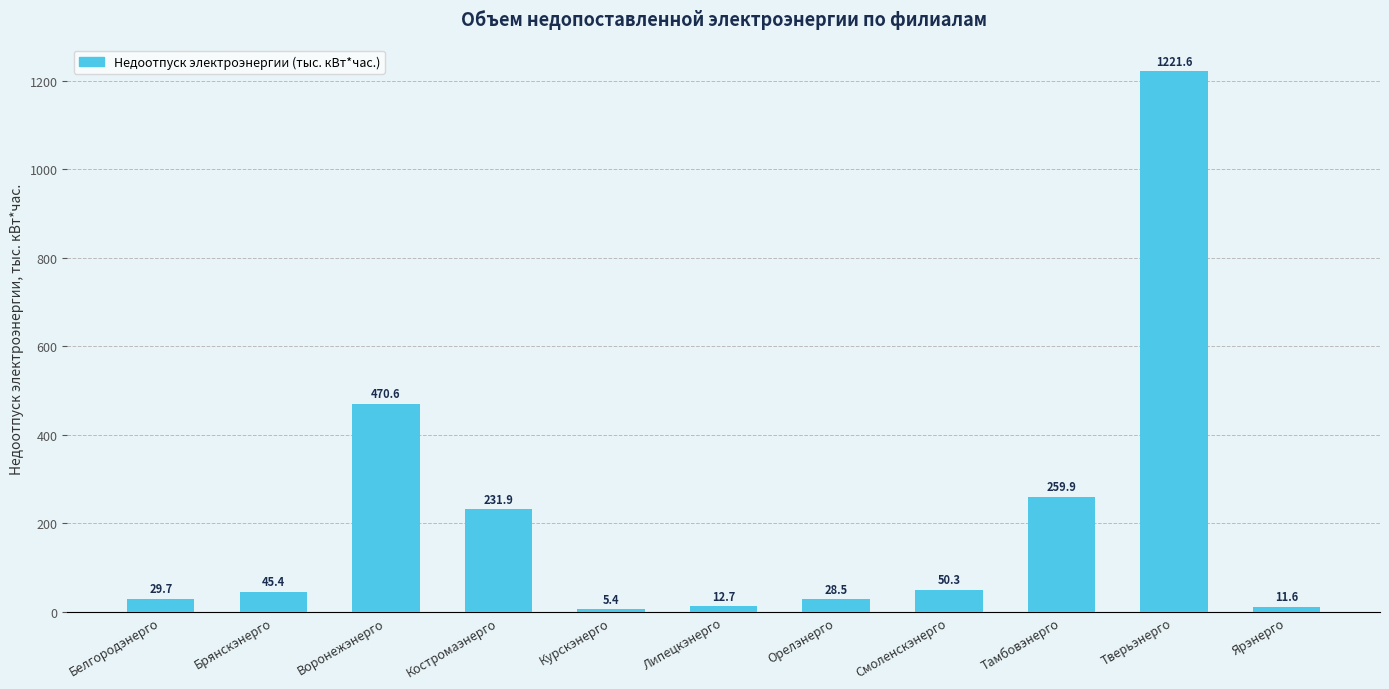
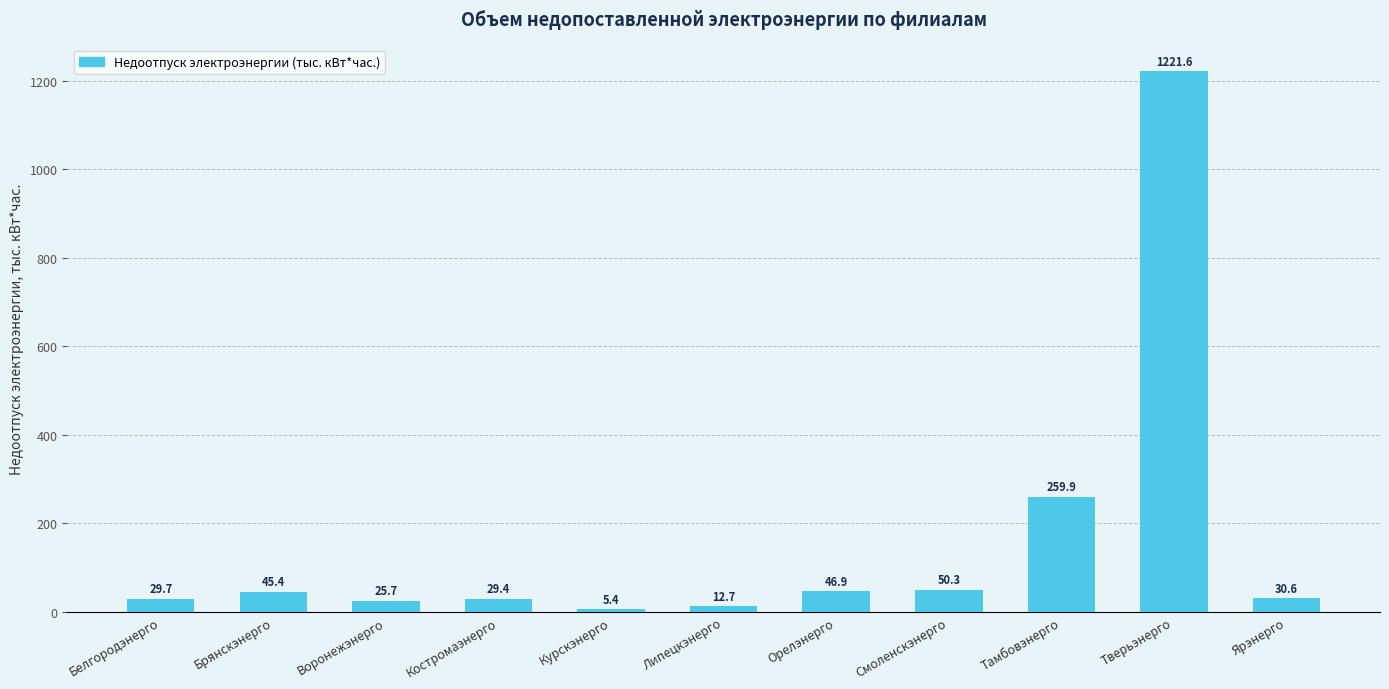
Воронежэнерго: 470.6 -> 25.7
Костромаэнерго: 231.9 -> 29.4
Орелэнерго: 28.5 -> 46.9
Ярэнерго: 11.6 -> 30.6
